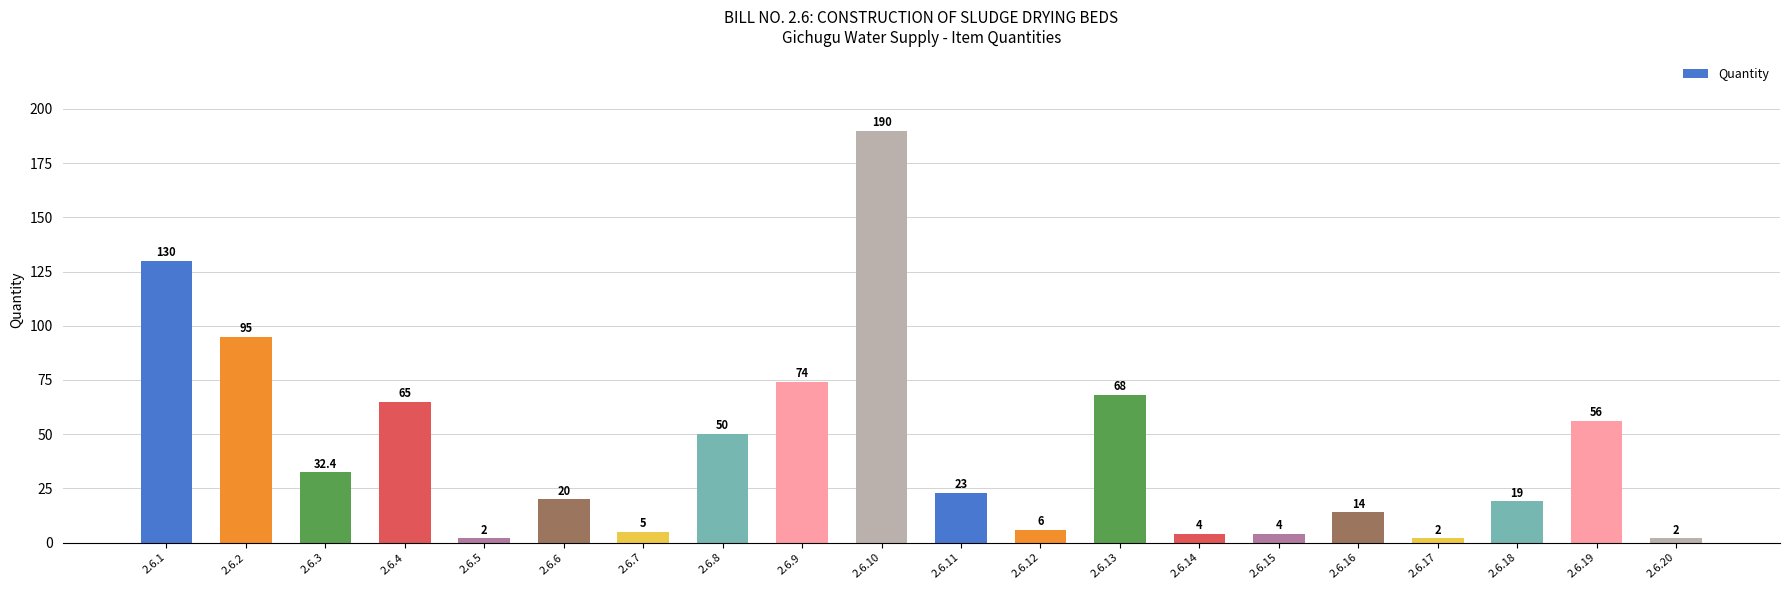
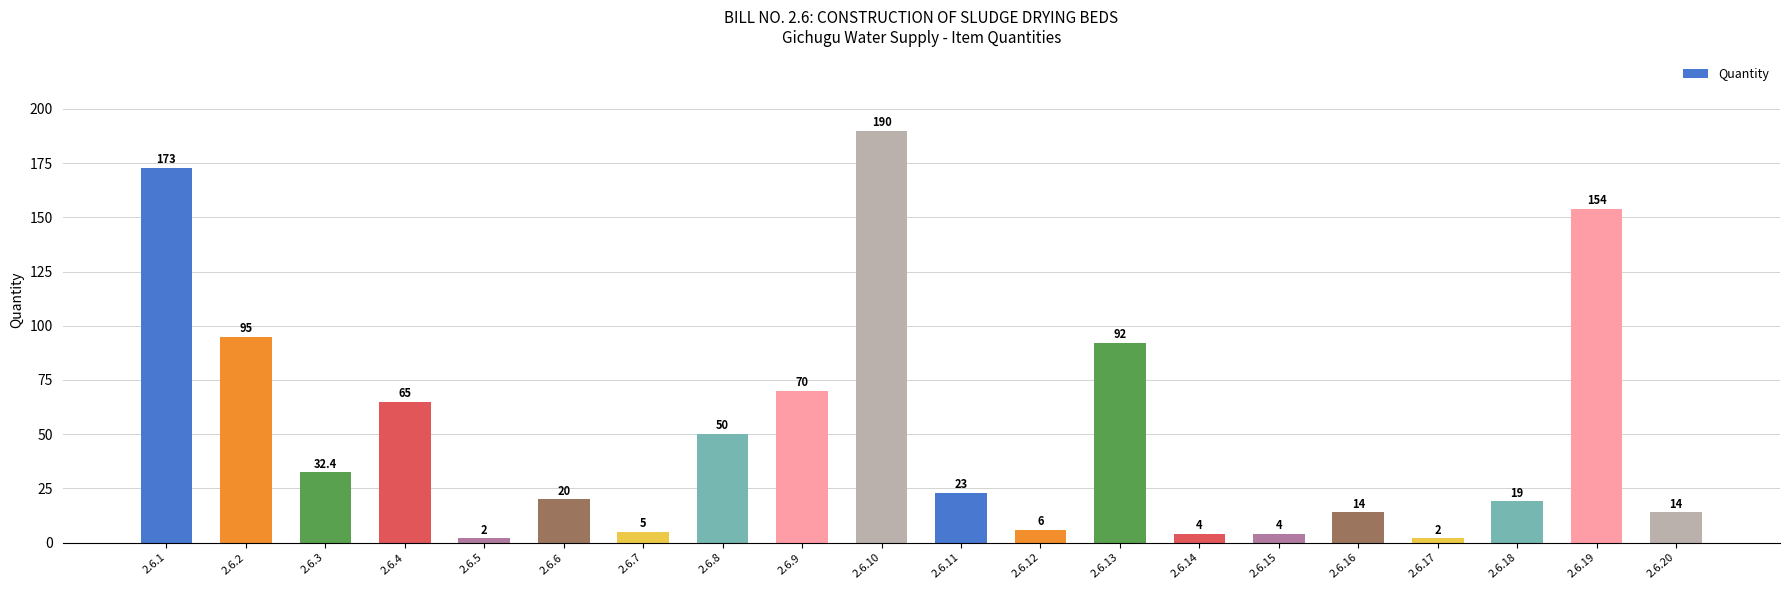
2.6.1: 130 -> 173
2.6.9: 74 -> 70
2.6.13: 68 -> 92
2.6.19: 56 -> 154
2.6.20: 2 -> 14
